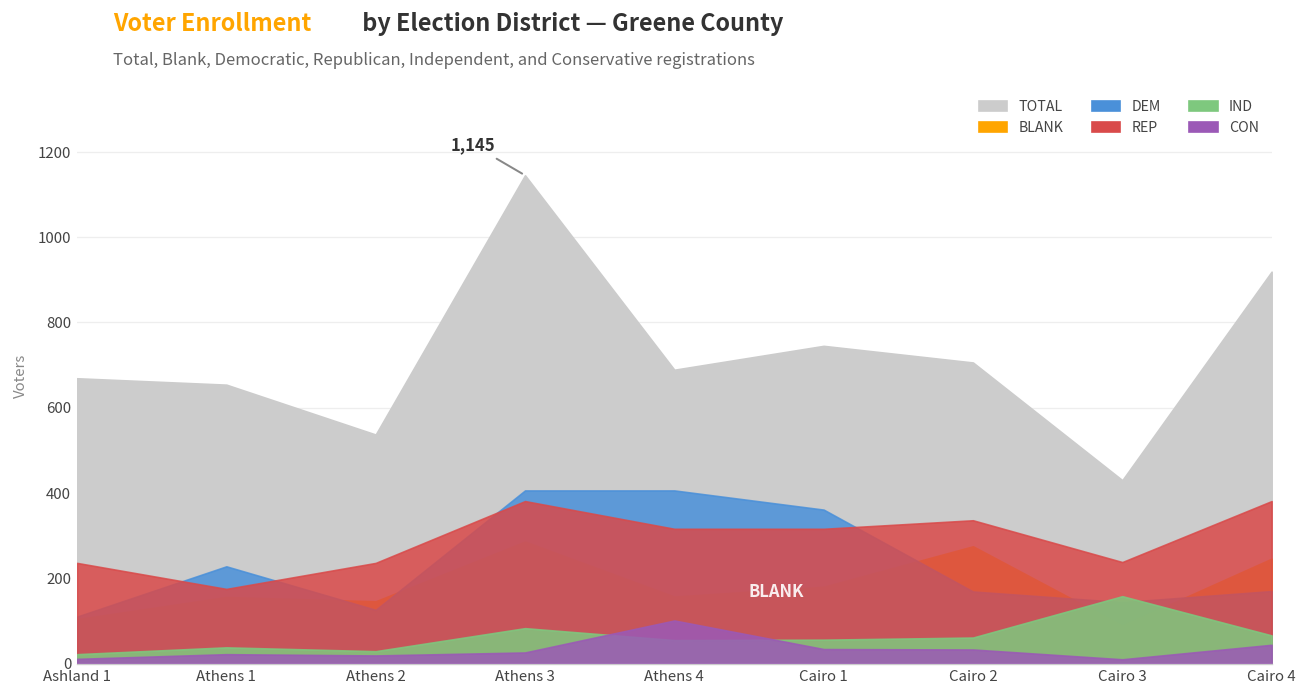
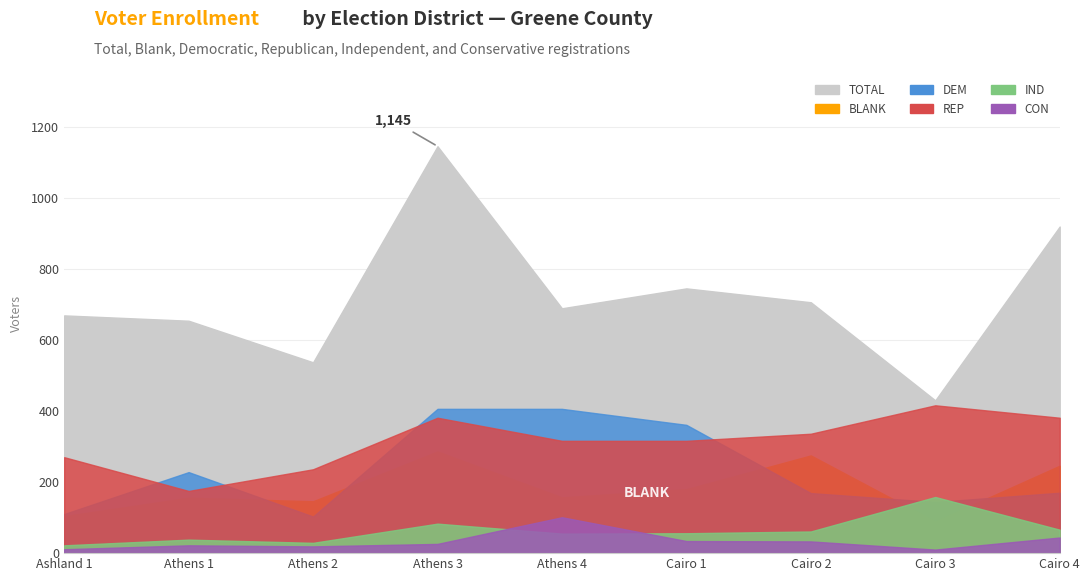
REP, Ashland 1: 240 -> 270
DEM, Athens 2: 130 -> 100
REP, Cairo 3: 240 -> 420
